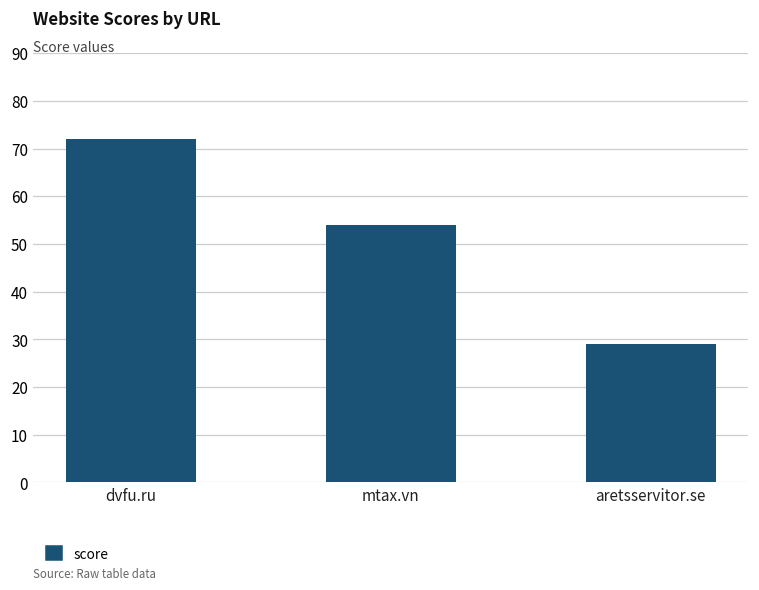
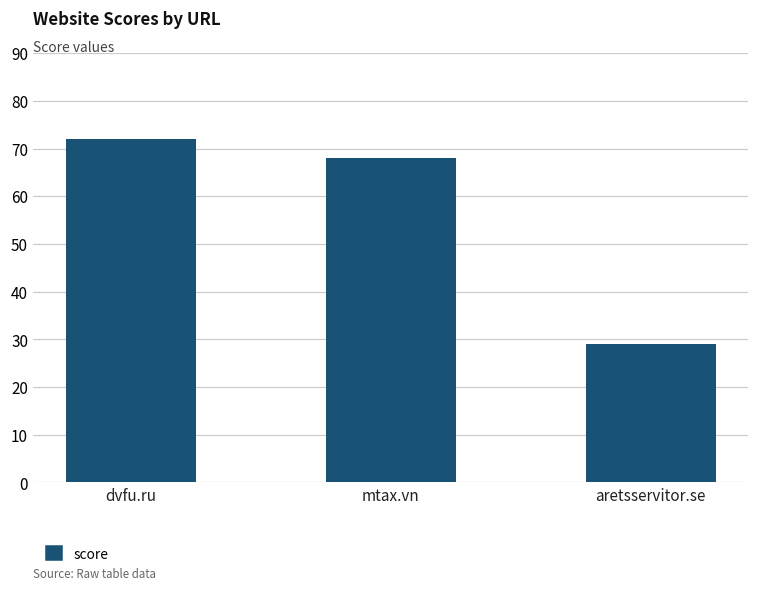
mtax.vn: 54 -> 68
